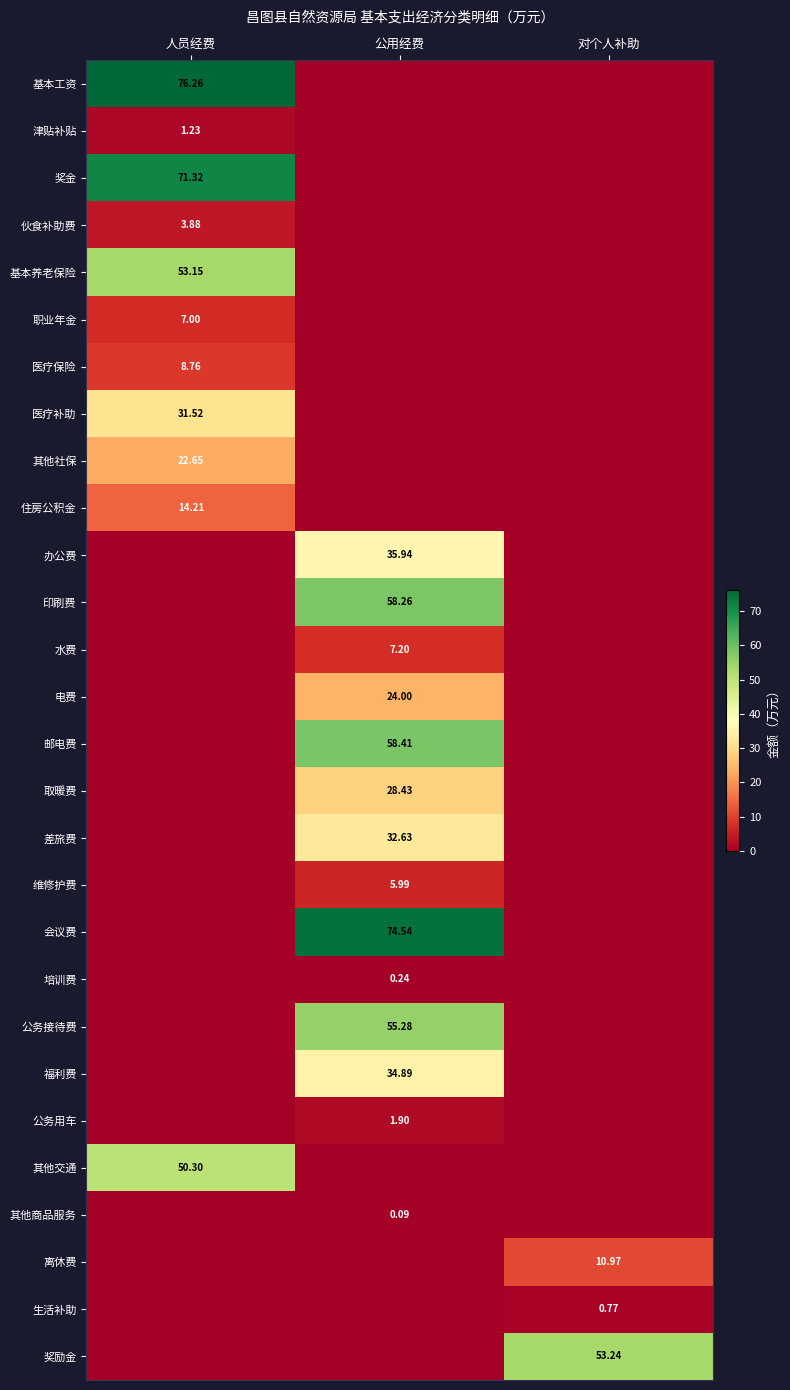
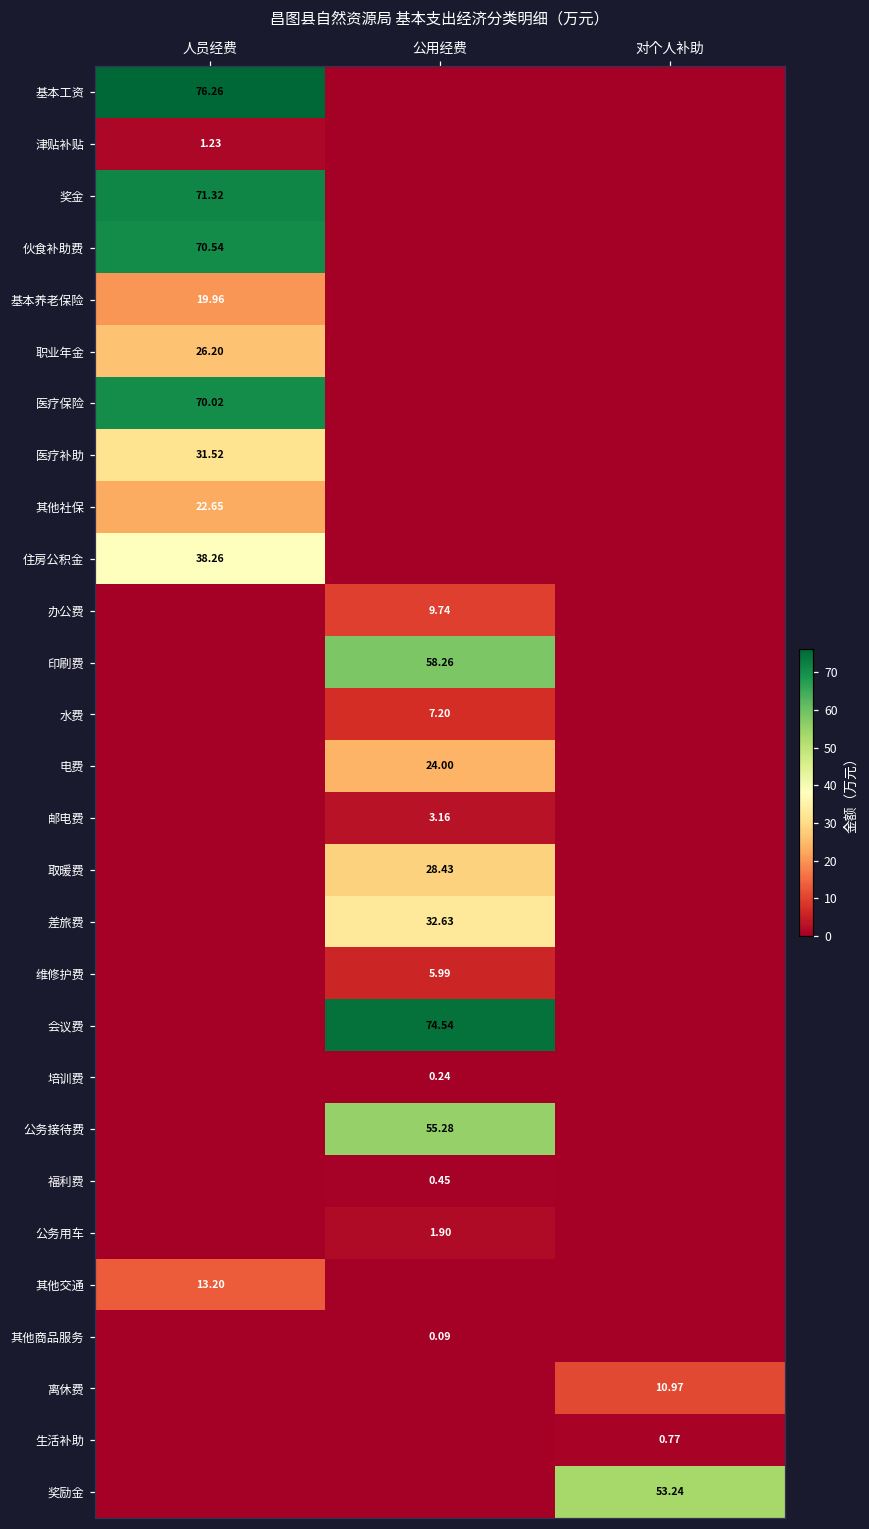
伙食补助费, 人员经费: 3.88 -> 70.54
基本养老保险, 人员经费: 53.15 -> 19.96
职业年金, 人员经费: 7.00 -> 26.20
医疗保险, 人员经费: 8.76 -> 70.02
住房公积金, 人员经费: 14.21 -> 38.26
办公费, 公用经费: 35.94 -> 9.74
邮电费, 公用经费: 58.41 -> 3.16
福利费, 公用经费: 34.89 -> 0.45
其他交通, 人员经费: 50.30 -> 13.20
